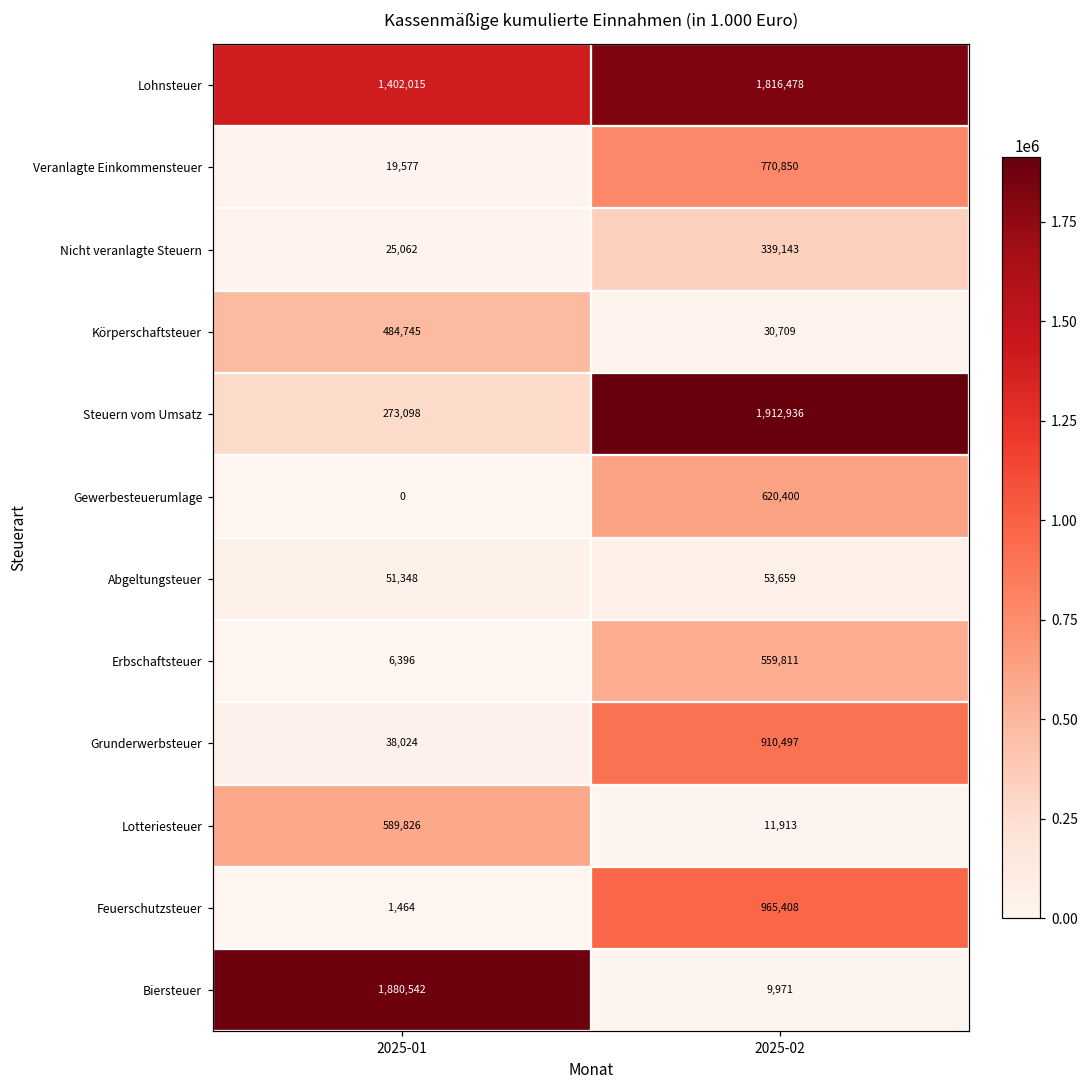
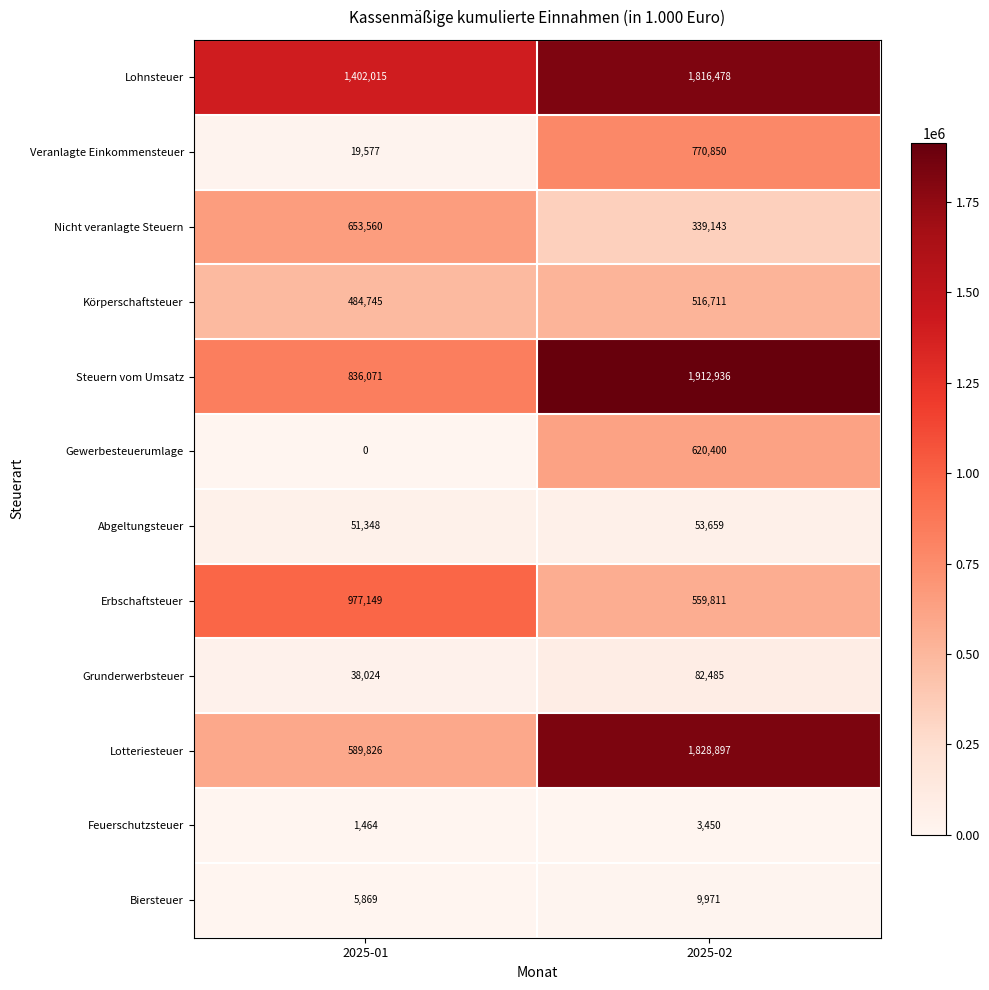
Nicht veranlagte Steuern, 2025-01: 25,062 -> 653,560
Körperschaftsteuer, 2025-02: 30,709 -> 516,711
Steuern vom Umsatz, 2025-01: 273,098 -> 836,071
Erbschaftsteuer, 2025-01: 6,396 -> 977,149
Grunderwerbsteuer, 2025-02: 910,497 -> 82,485
Lotteriesteuer, 2025-02: 11,913 -> 1,828,897
Feuerschutzsteuer, 2025-02: 965,408 -> 3,450
Biersteuer, 2025-01: 1,880,542 -> 5,869
